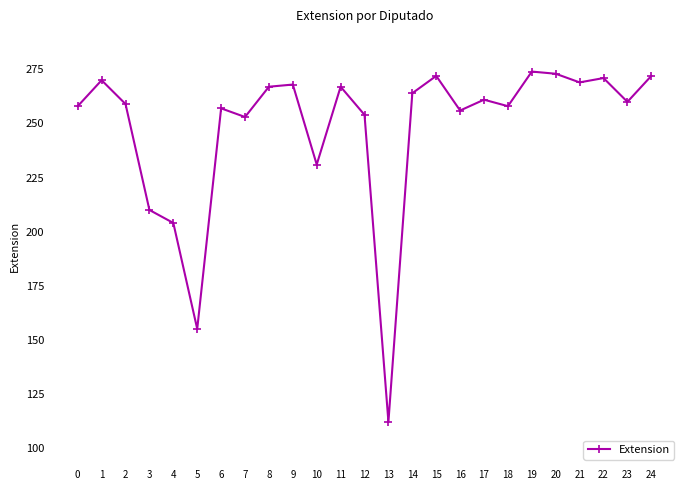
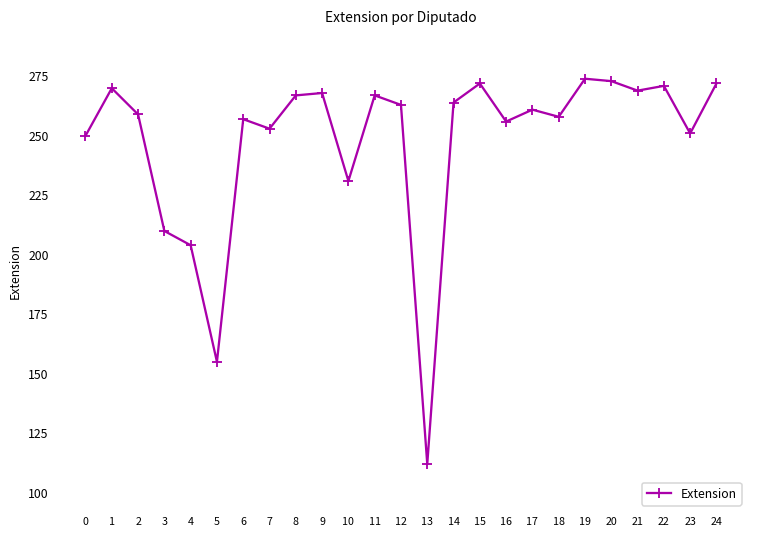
0: 258 -> 250
12: 254 -> 263
23: 260 -> 251
